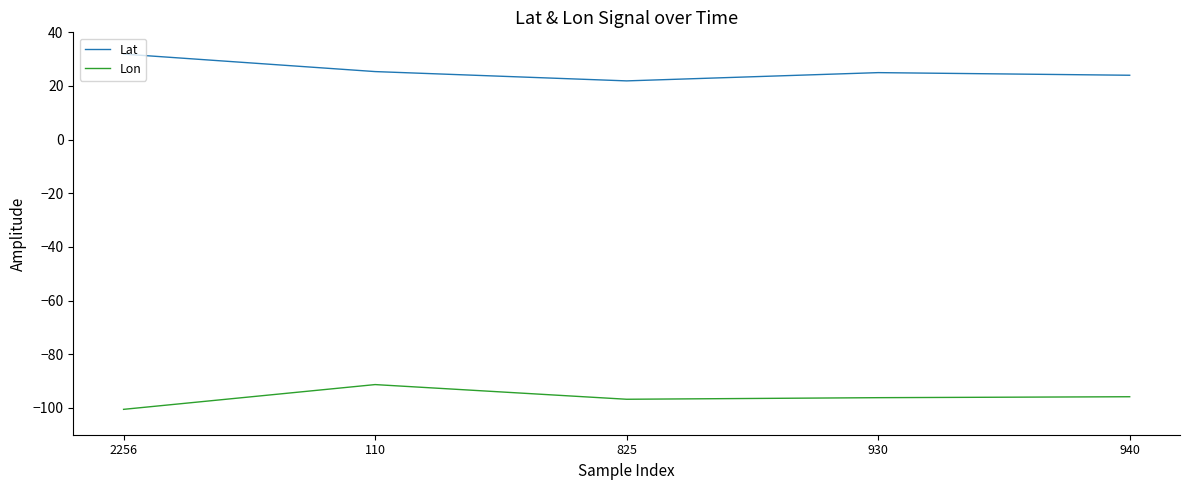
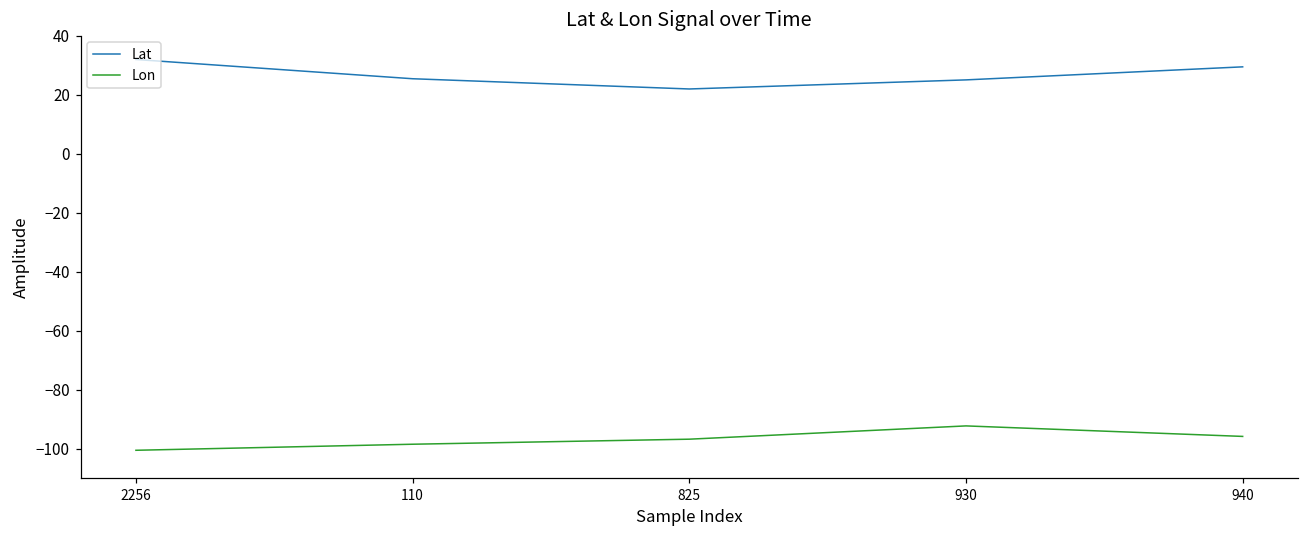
Lon, 110: -91 -> -98
Lon, 930: -96 -> -92
Lat, 940: 24 -> 29
